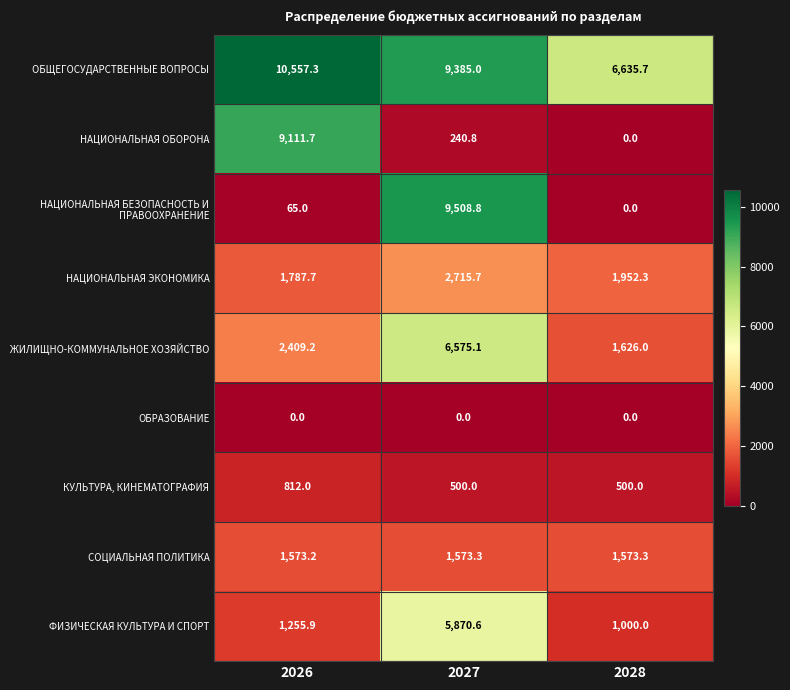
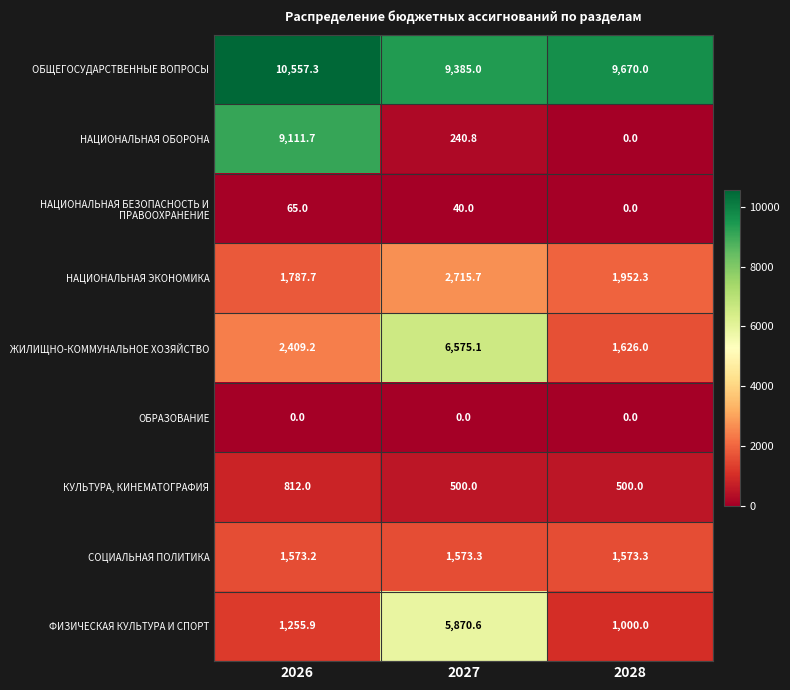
ОБЩЕГОСУДАРСТВЕННЫЕ ВОПРОСЫ, 2028: 6,635.7 -> 9,670.0
НАЦИОНАЛЬНАЯ БЕЗОПАСНОСТЬ И ПРАВООХРАНЕНИЕ, 2027: 9,508.8 -> 40.0
